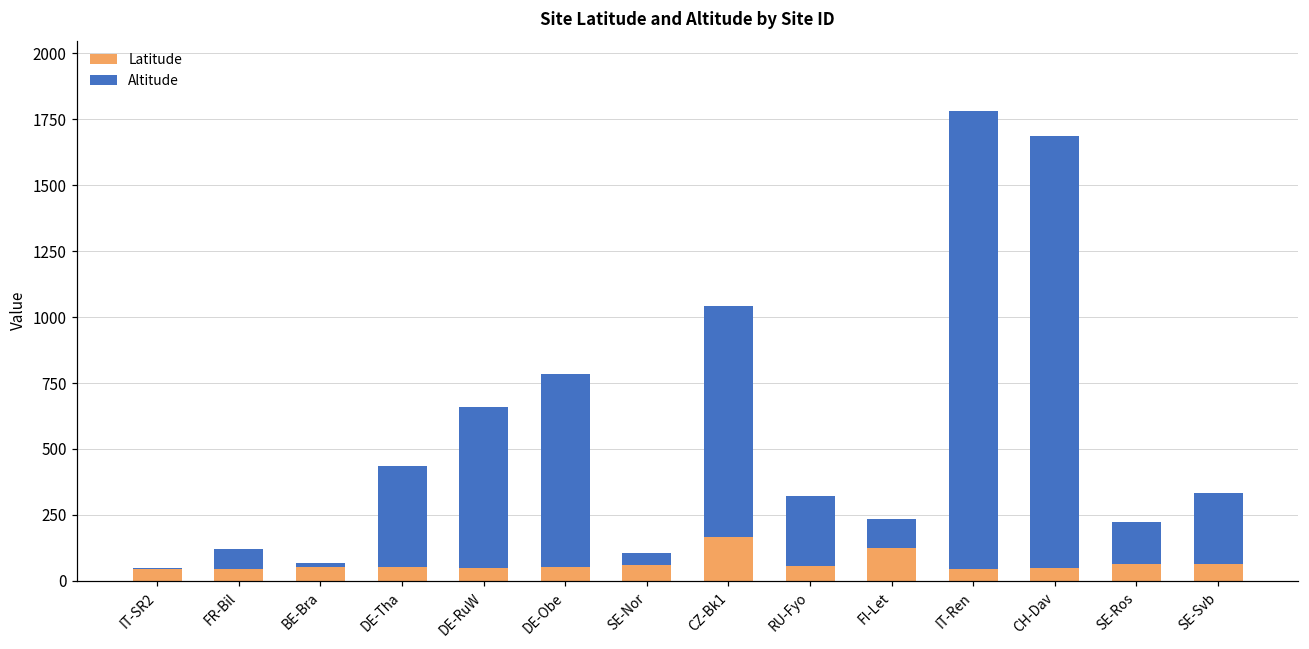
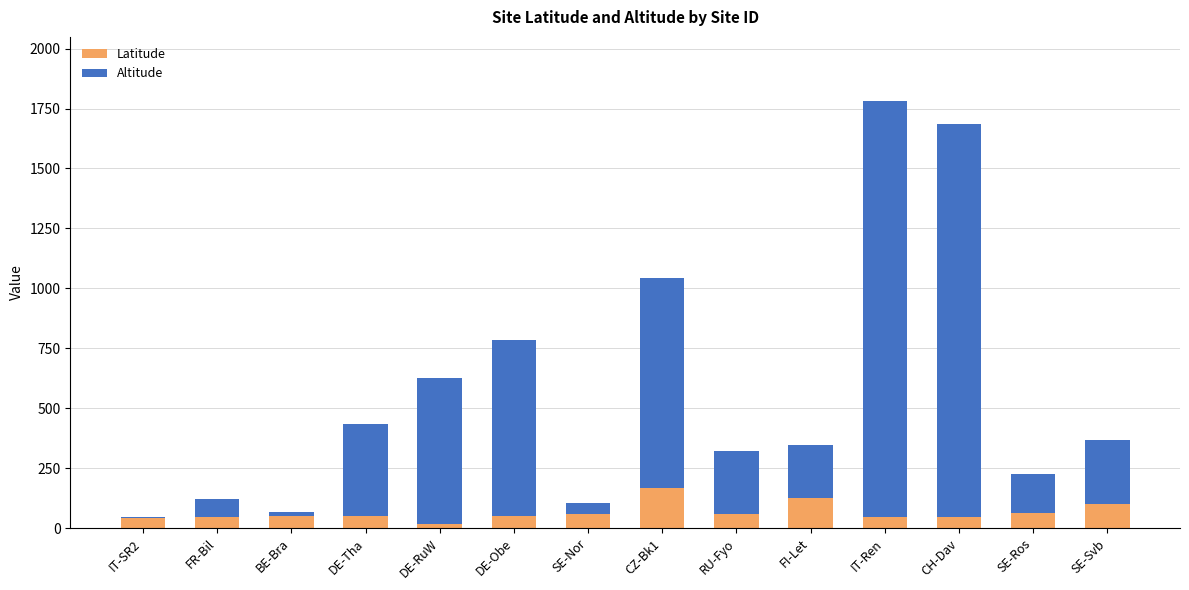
Latitude, DE-RuW: 50 -> 20
Altitude, FI-Let: 110 -> 220
Latitude, SE-Svb: 60 -> 100
